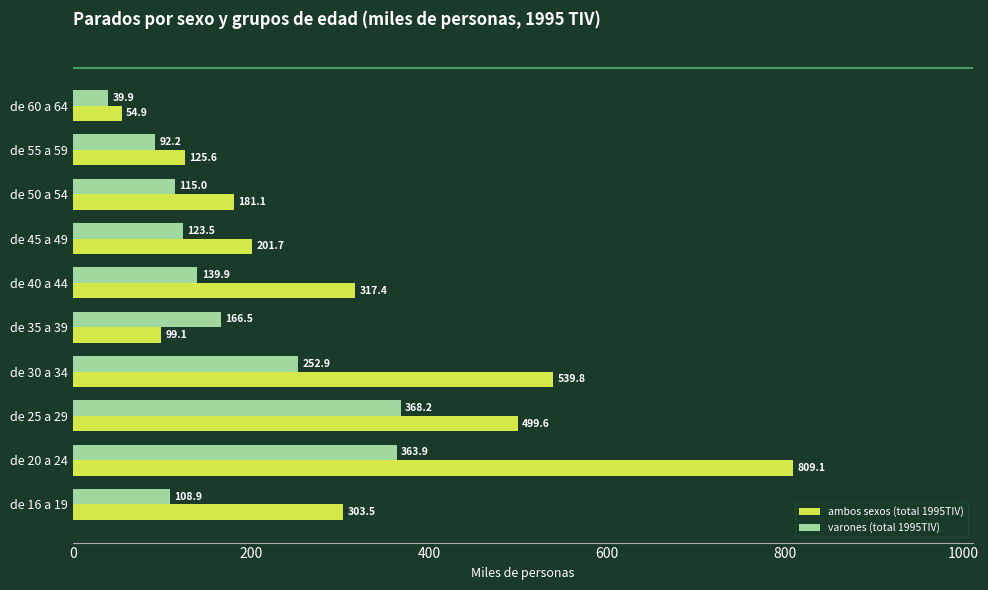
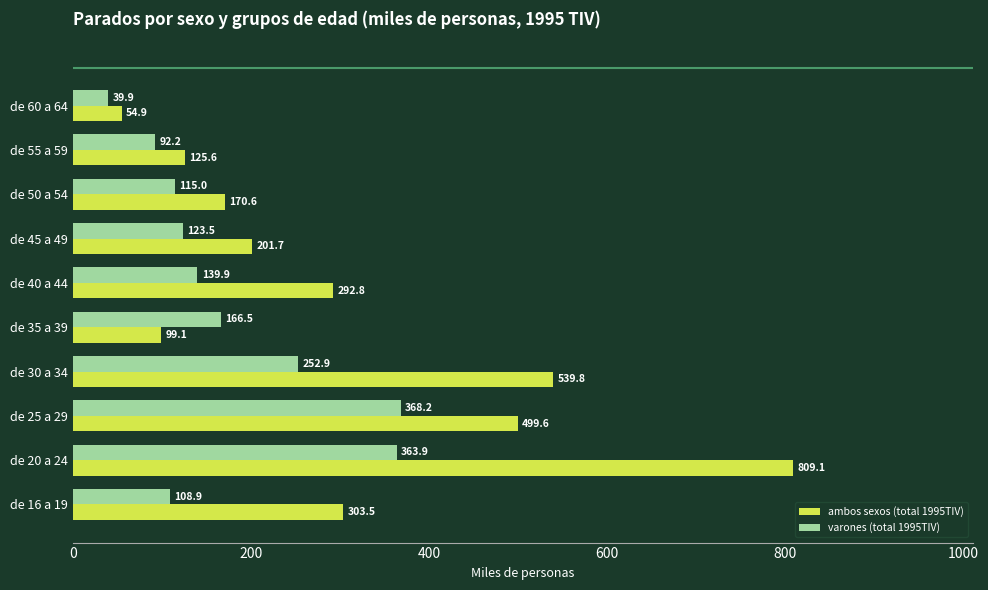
ambos sexos (total 1995TIV), de 50 a 54: 181.1 -> 170.6
ambos sexos (total 1995TIV), de 40 a 44: 317.4 -> 292.8
